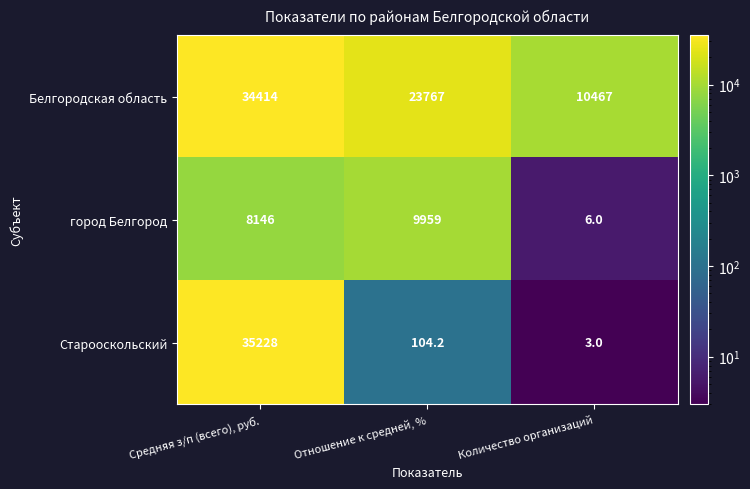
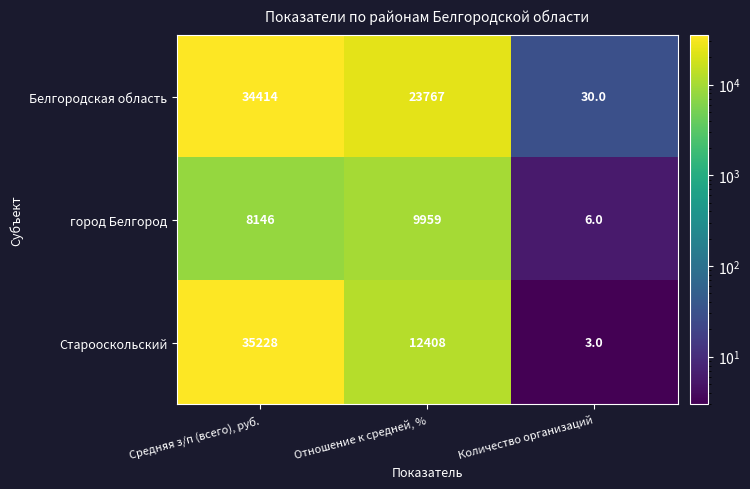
Белгородская область, Количество организаций: 10467 -> 30.0
Старооскольский, Отношение к средней, %: 104.2 -> 12408
